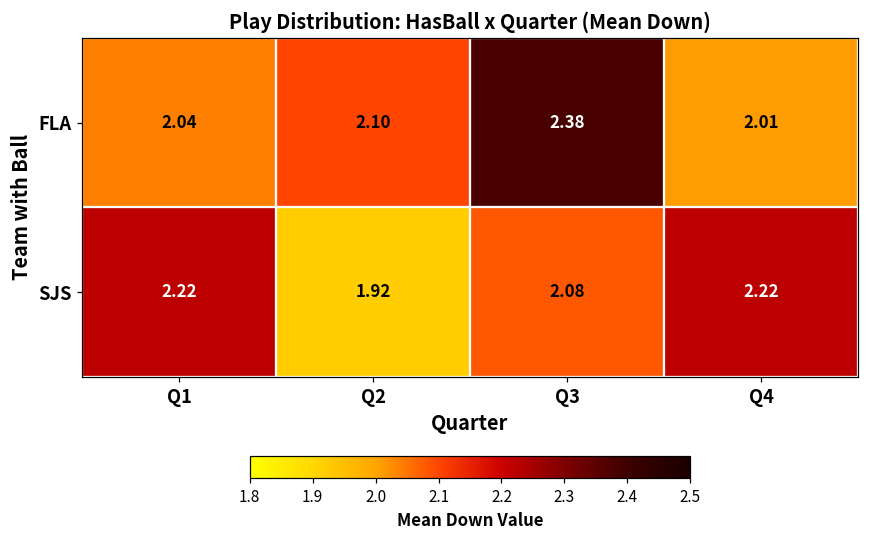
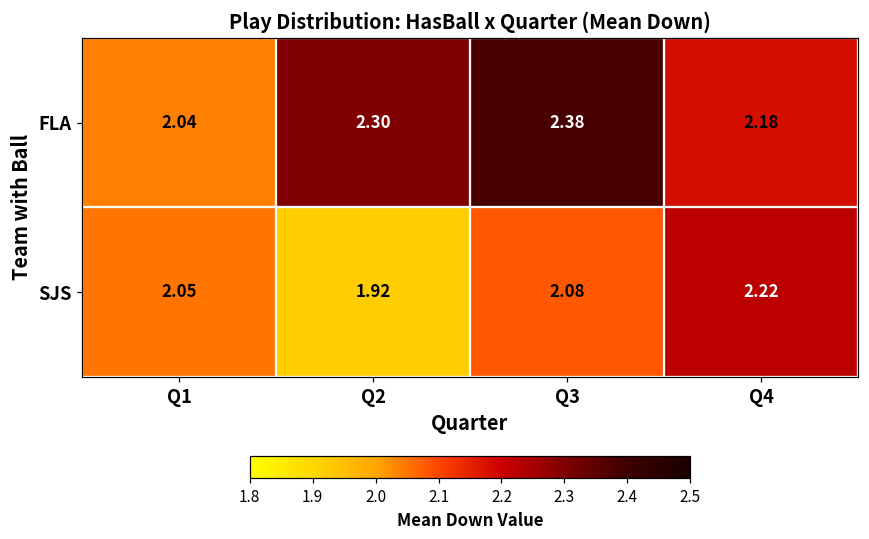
FLA, Q2: 2.10 -> 2.30
FLA, Q4: 2.01 -> 2.18
SJS, Q1: 2.22 -> 2.05
